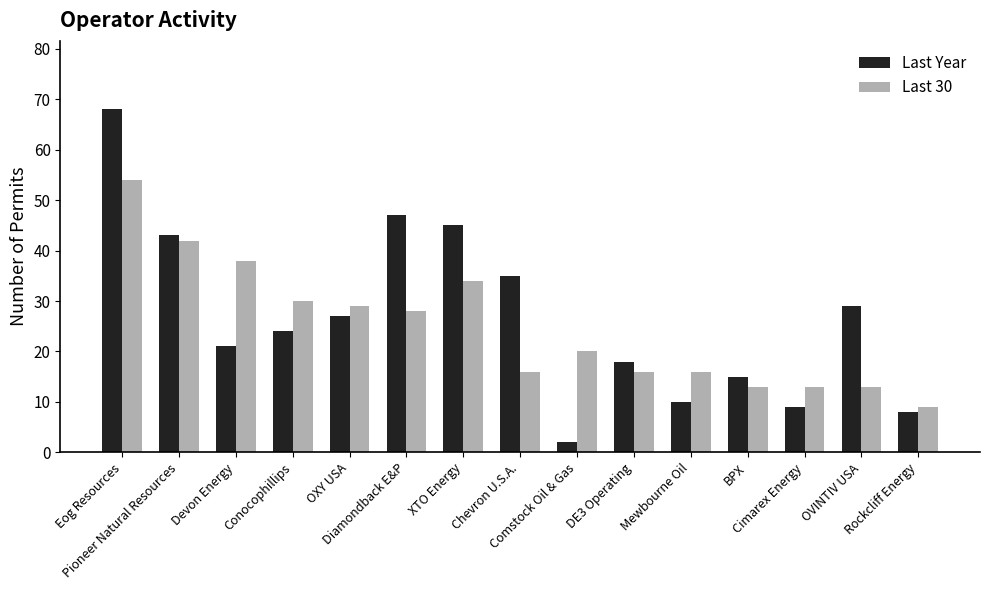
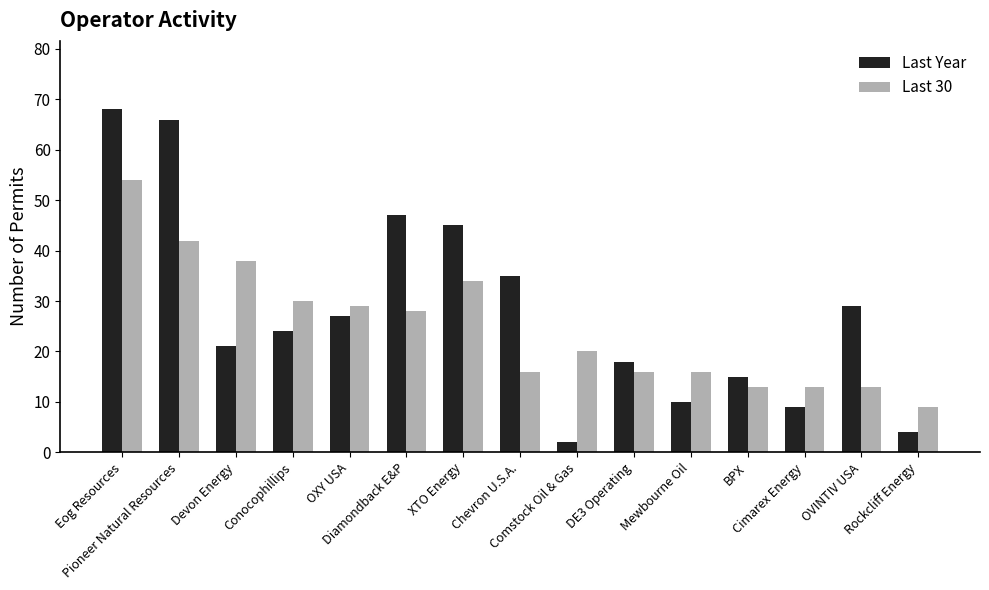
Last Year, Pioneer Natural Resources: 43 -> 66
Last Year, Rockcliff Energy: 8 -> 4
